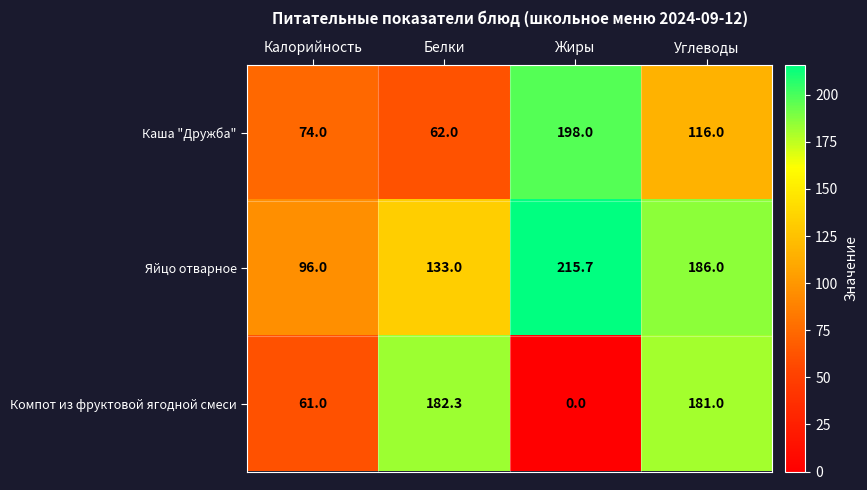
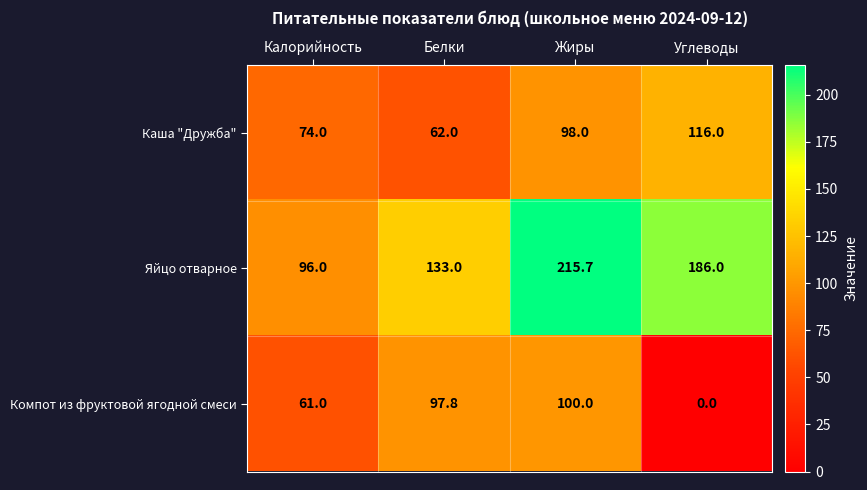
Каша "Дружба", Жиры: 198.0 -> 98.0
Компот из фруктовой ягодной смеси, Белки: 182.3 -> 97.8
Компот из фруктовой ягодной смеси, Жиры: 0.0 -> 100.0
Компот из фруктовой ягодной смеси, Углеводы: 181.0 -> 0.0
